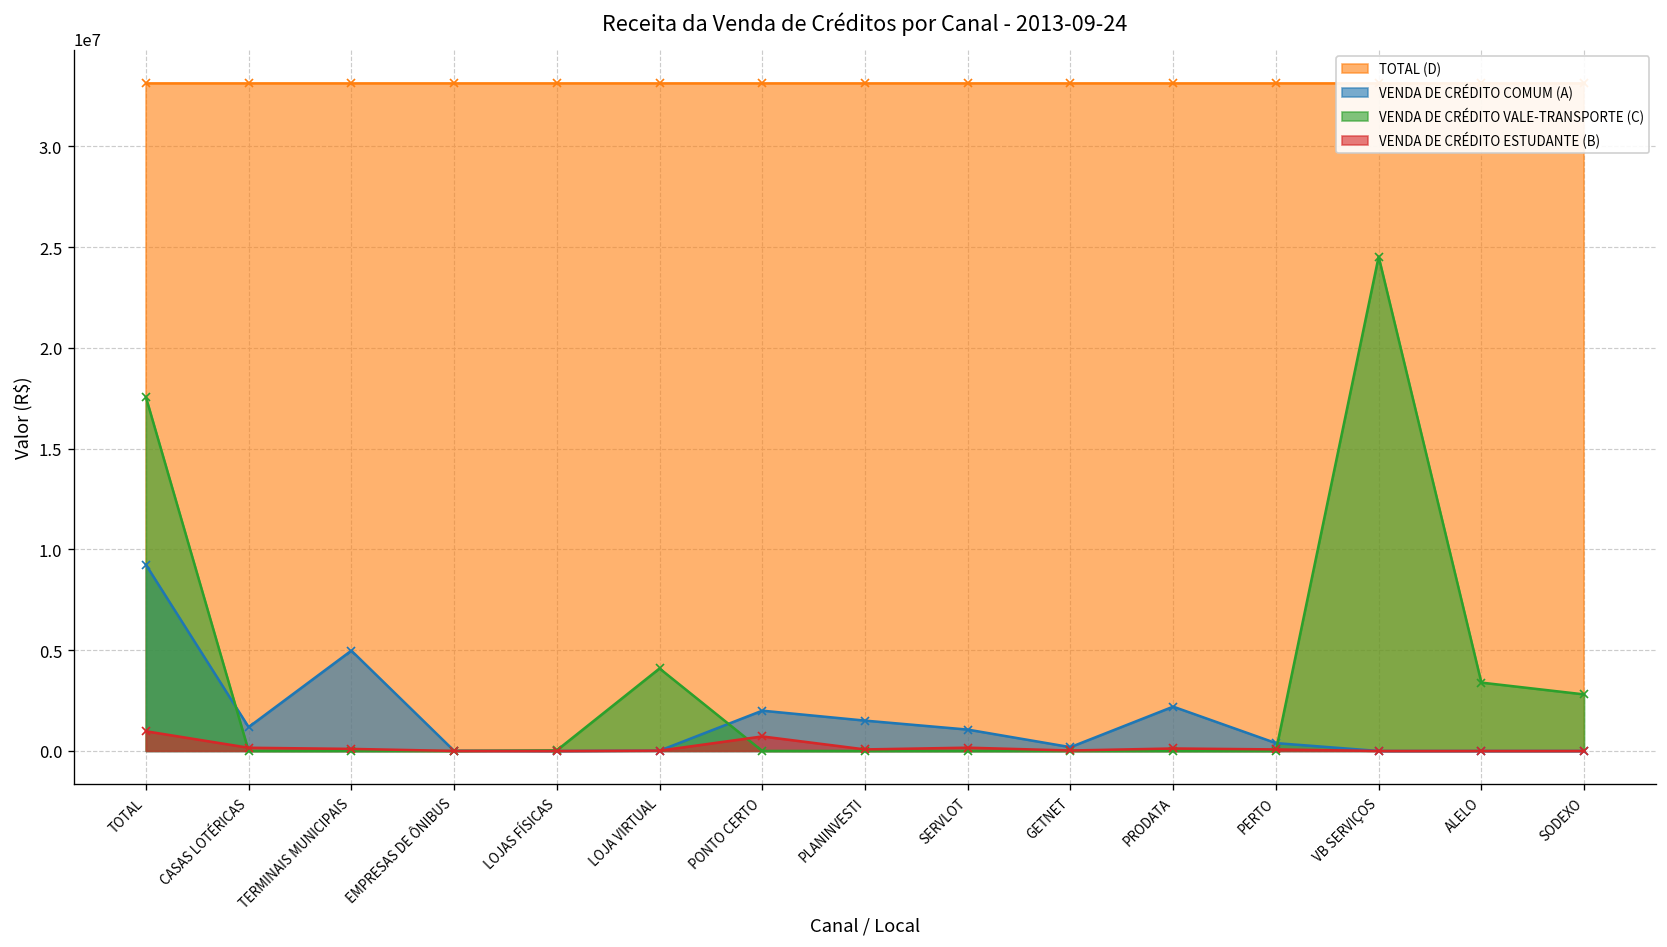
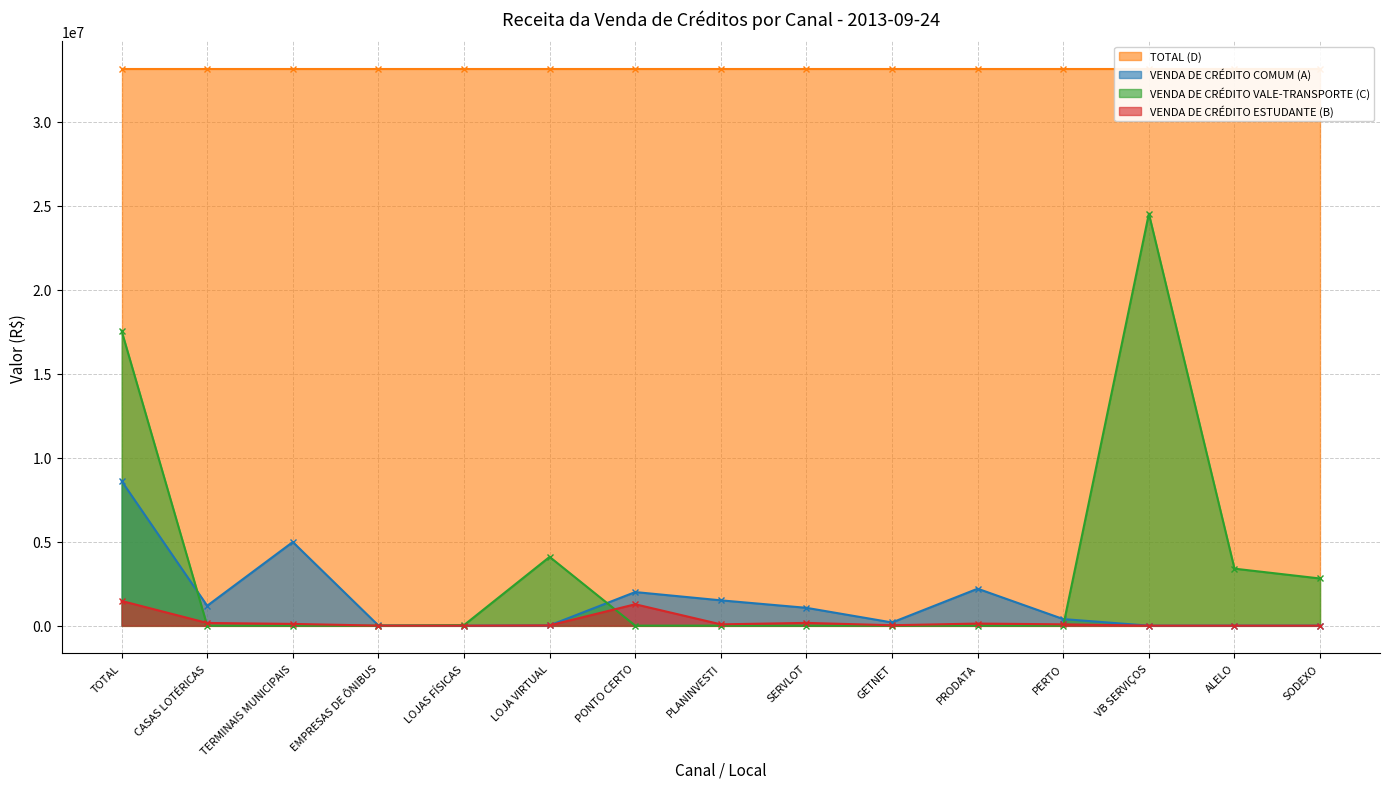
VENDA DE CRÉDITO COMUM (A), TOTAL: 9200000 -> 8600000
VENDA DE CRÉDITO ESTUDANTE (B), TOTAL: 1000000 -> 1500000
VENDA DE CRÉDITO ESTUDANTE (B), PONTO CERTO: 700000 -> 1300000
